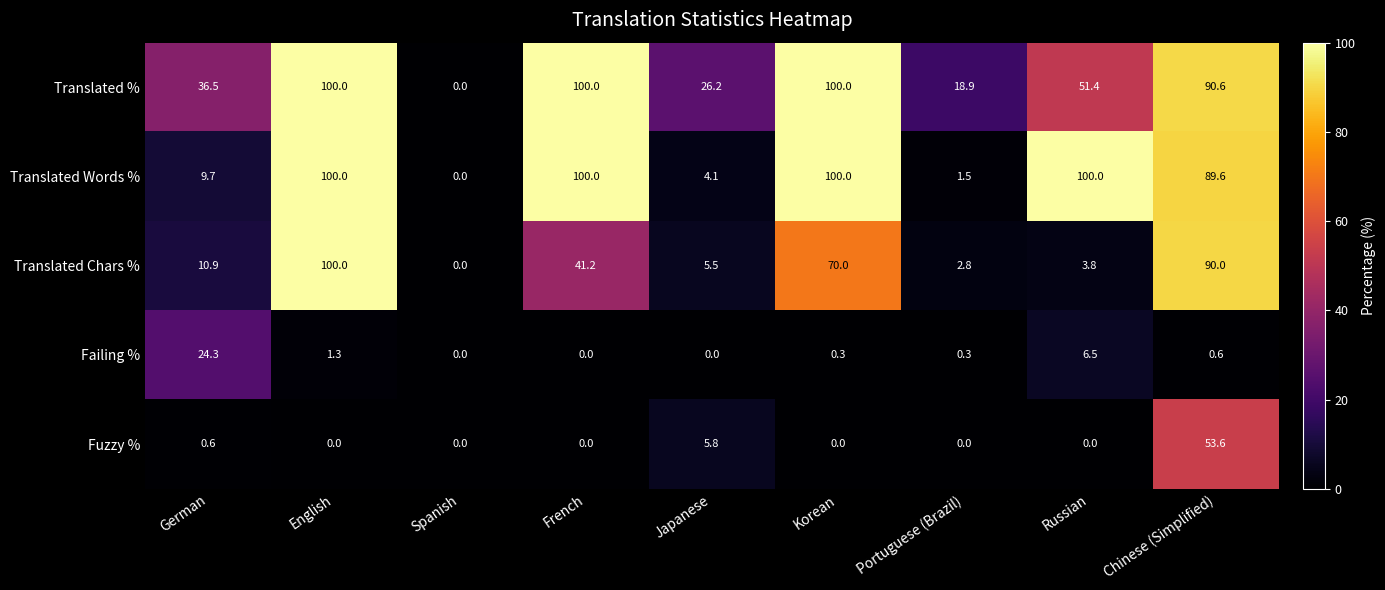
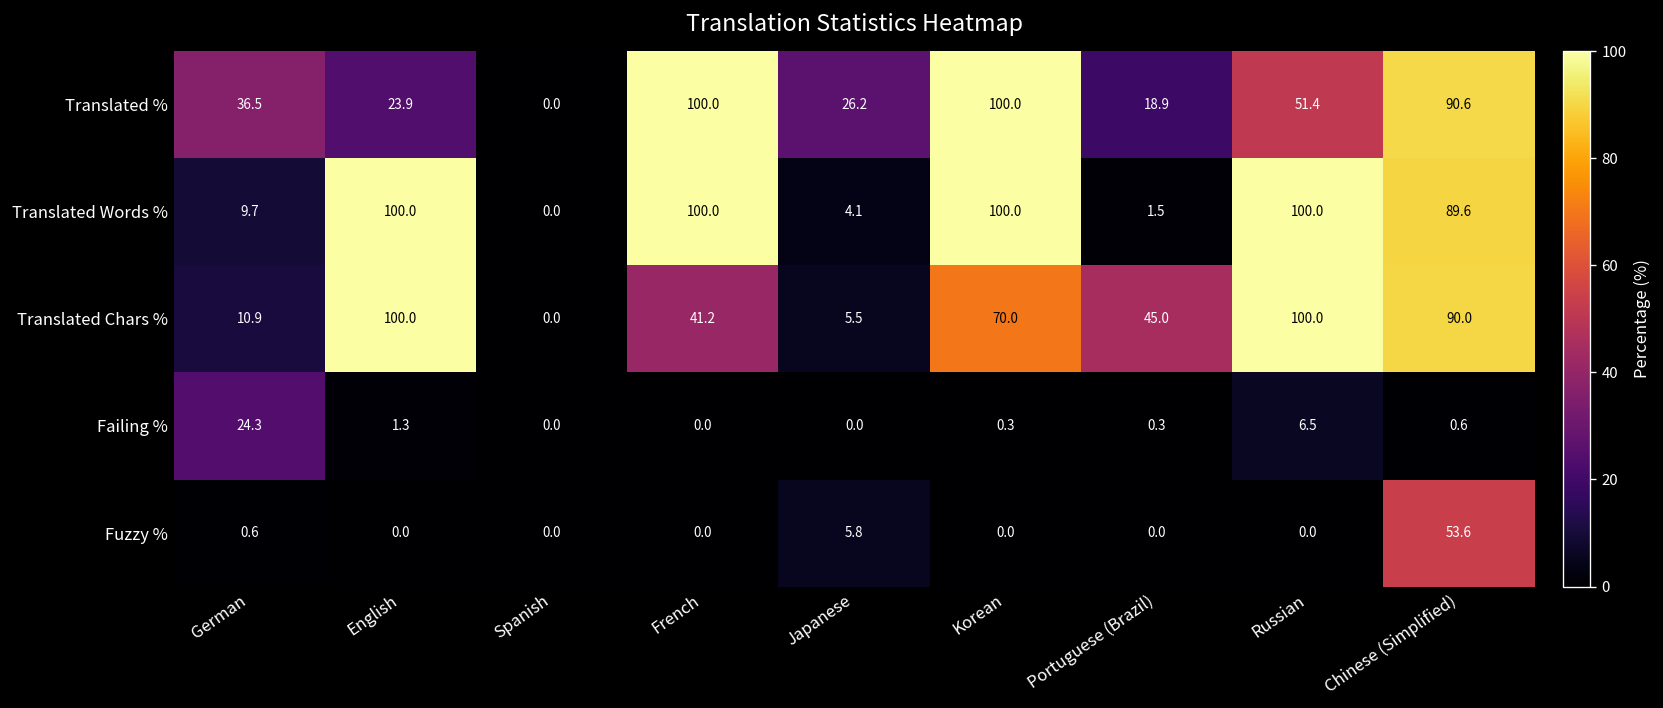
Translated %, English: 100.0 -> 23.9
Translated Chars %, Portuguese (Brazil): 2.8 -> 45.0
Translated Chars %, Russian: 3.8 -> 100.0
